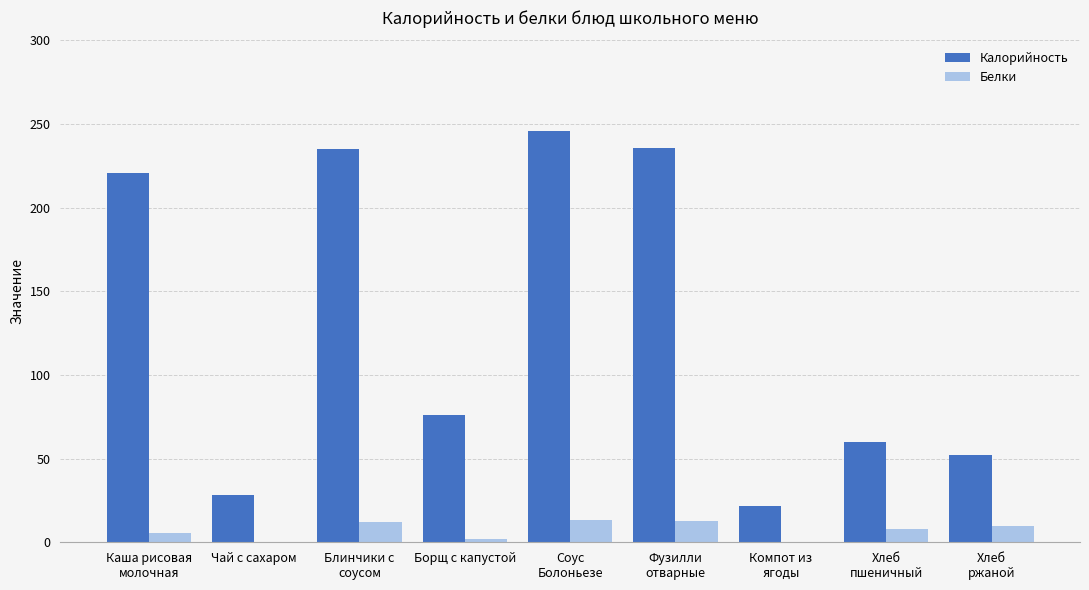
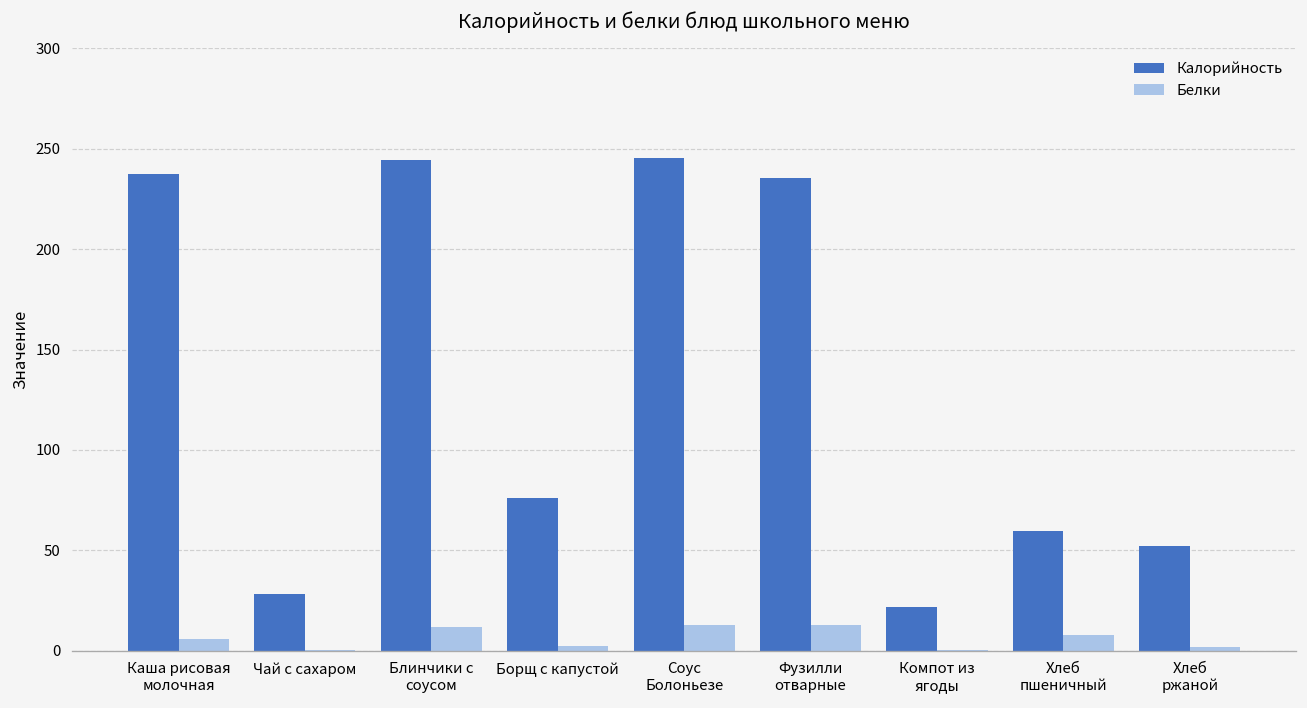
Калорийность, Каша рисовая молочная: 221 -> 238
Калорийность, Блинчики с соусом: 235 -> 244
Белки, Хлеб ржаной: 10 -> 2
